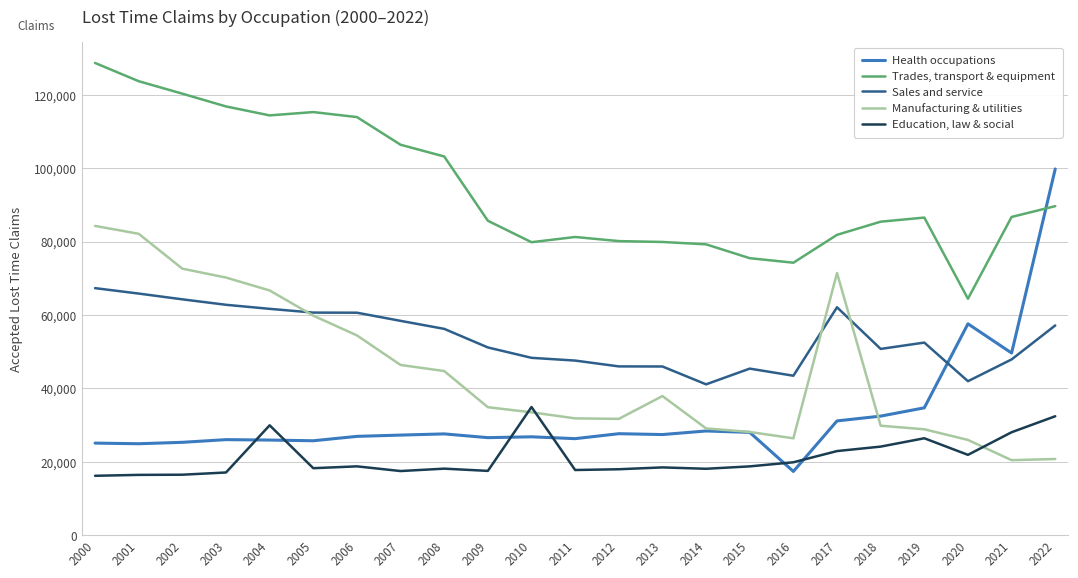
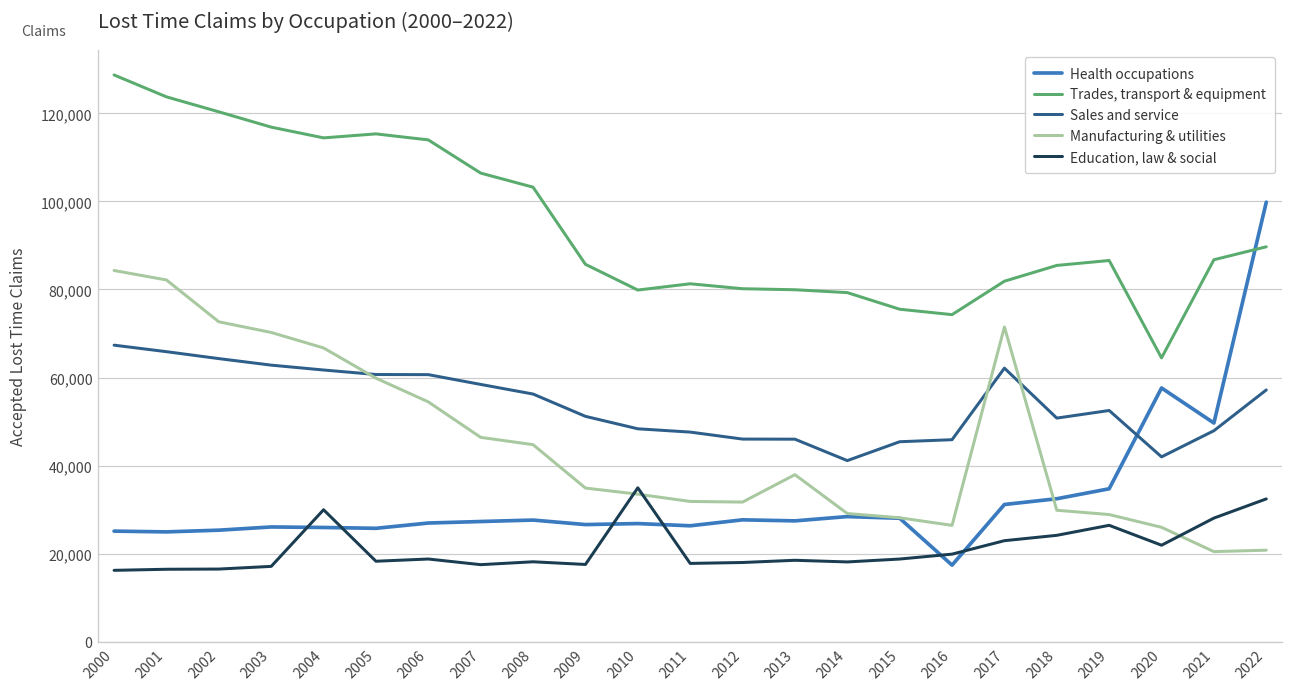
Sales and service, 2016: 43,000 -> 46,000
